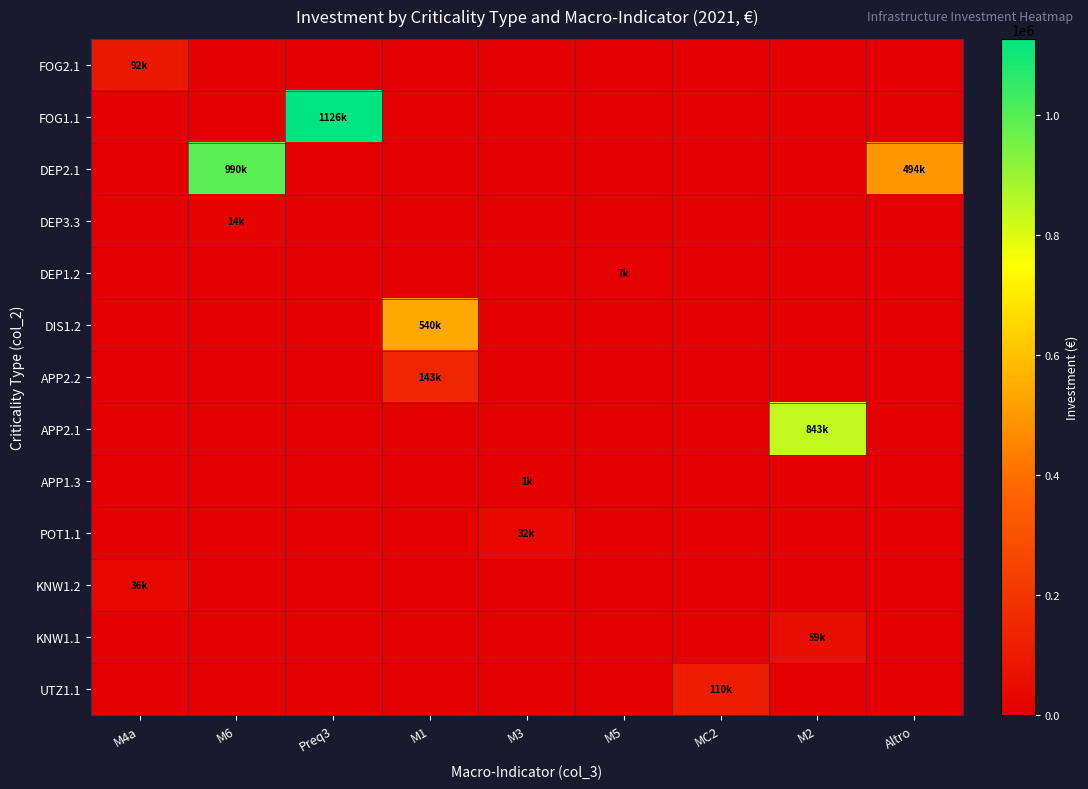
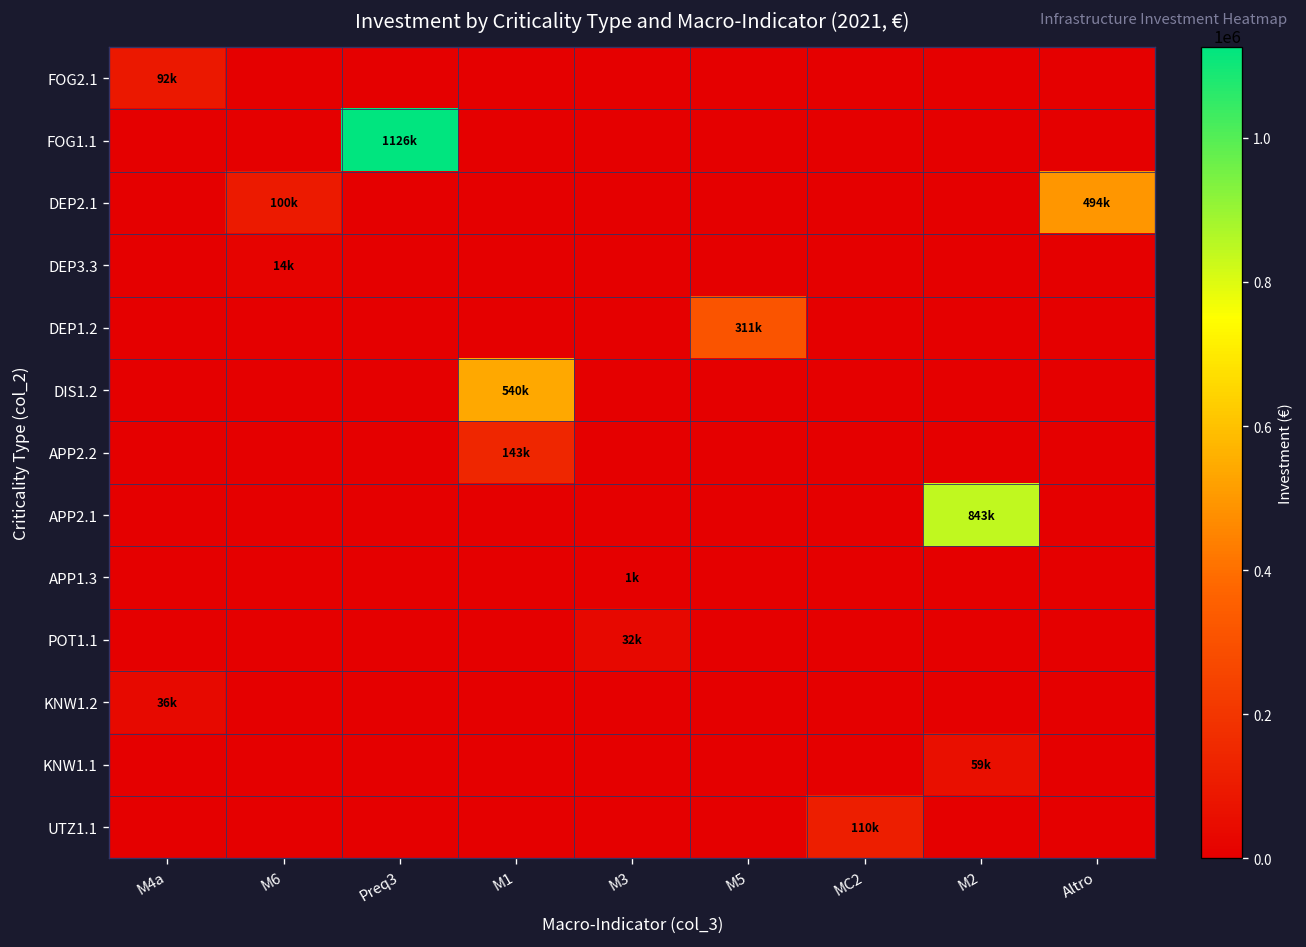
DEP2.1, M6: 990k -> 100k
DEP1.2, M5: 7k -> 311k
